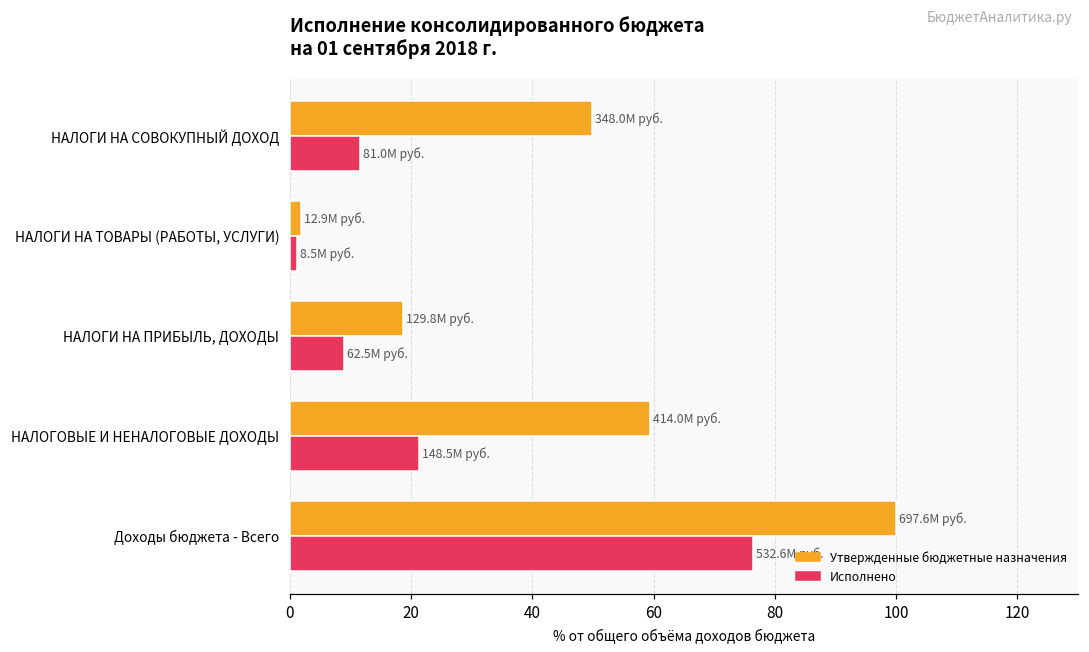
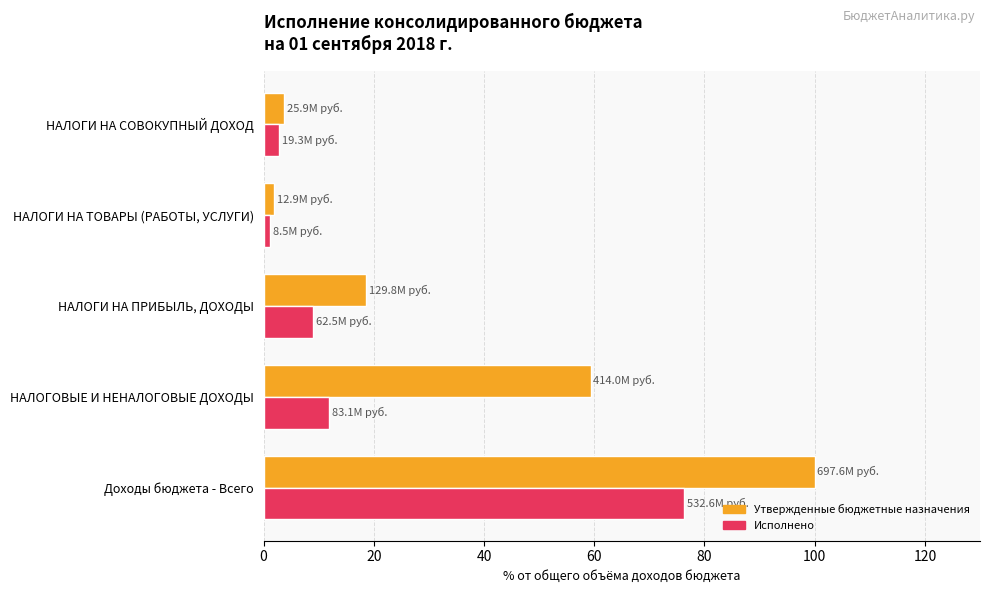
Утвержденные бюджетные назначения, НАЛОГИ НА СОВОКУПНЫЙ ДОХОД: 348.0M -> 25.9M
Исполнено, НАЛОГИ НА СОВОКУПНЫЙ ДОХОД: 81.0M -> 19.3M
Исполнено, НАЛОГОВЫЕ И НЕНАЛОГОВЫЕ ДОХОДЫ: 148.5M -> 83.1M
